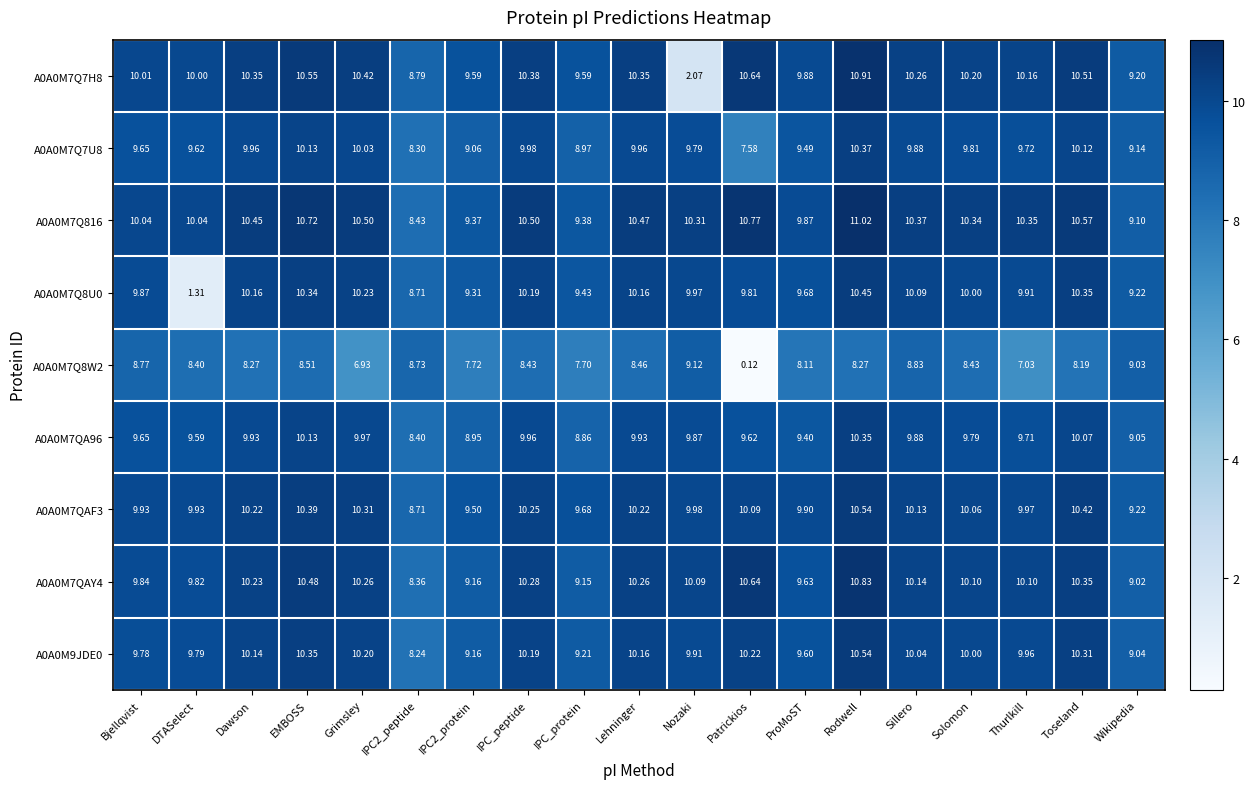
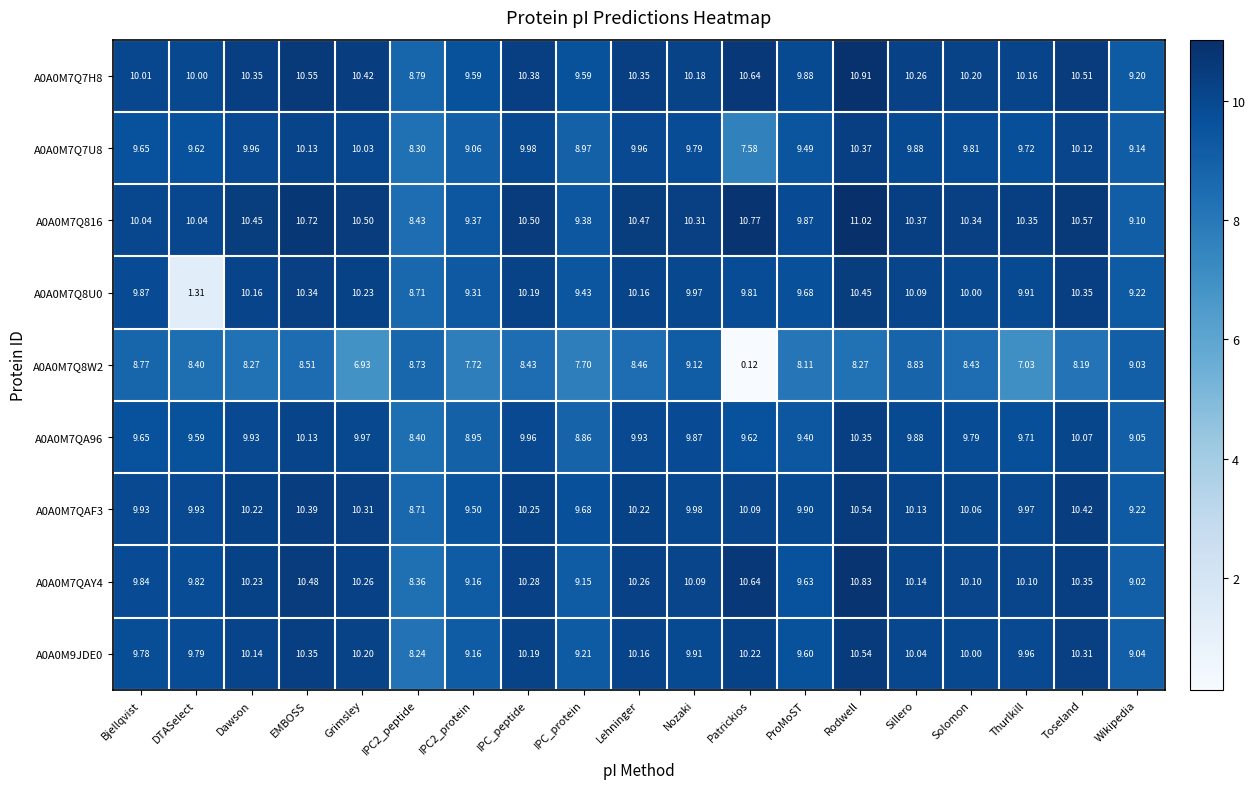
A0A0M7Q7H8, Nozaki: 2.07 -> 10.18
